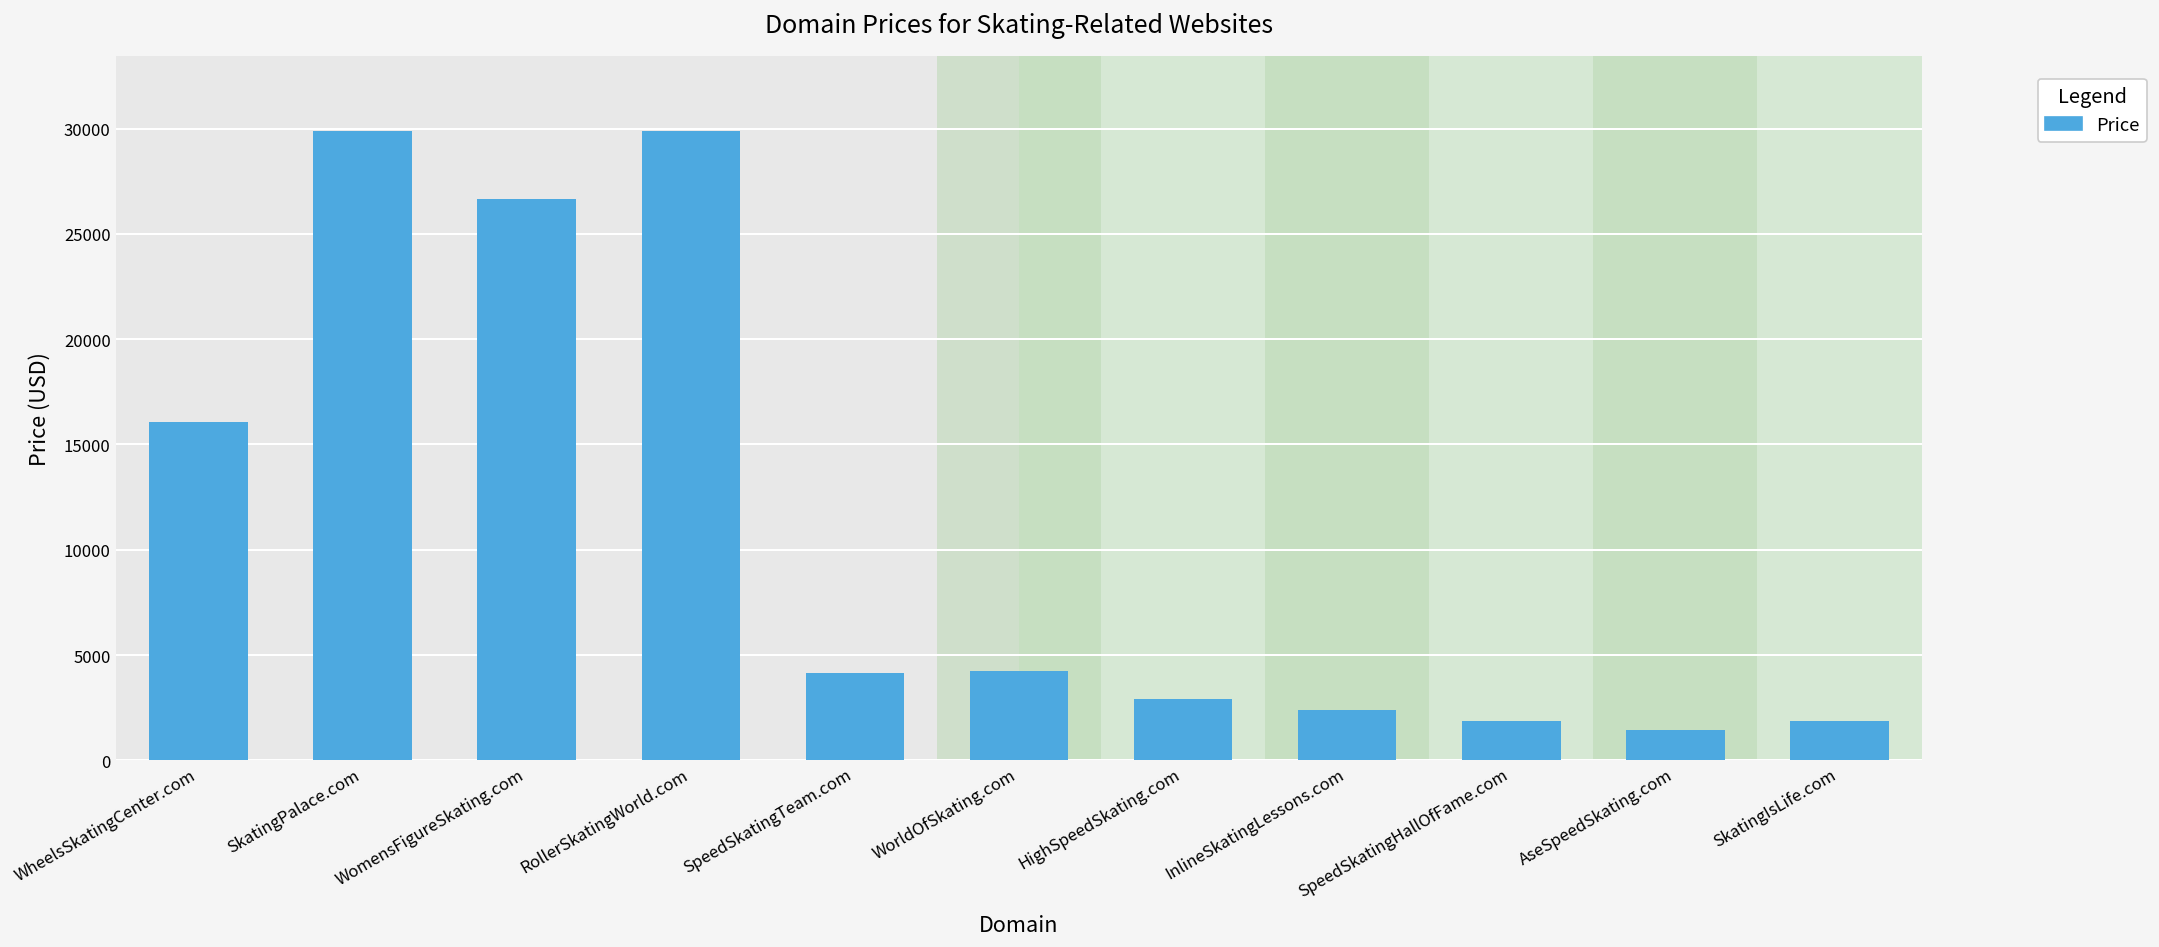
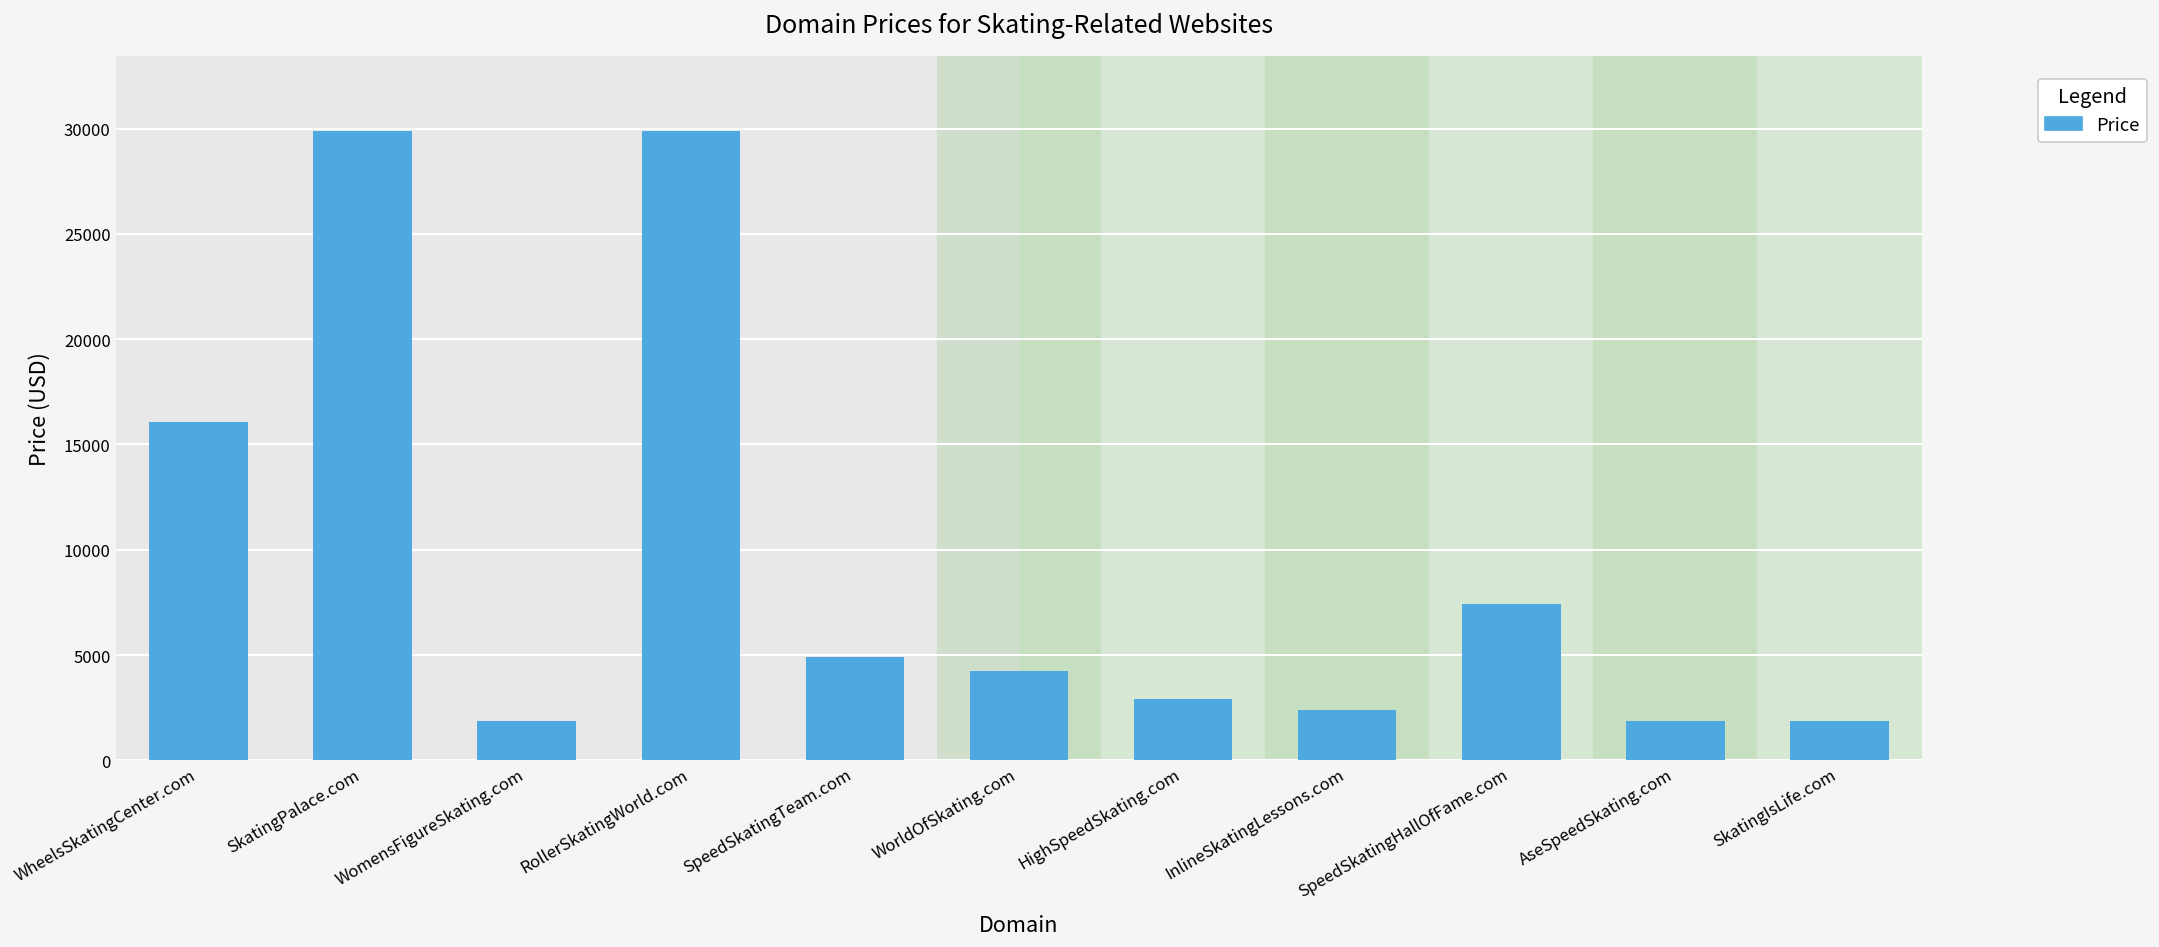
WomensFigureSkating.com: 26600 -> 1900
SpeedSkatingTeam.com: 4100 -> 4900
SpeedSkatingHallOfFame.com: 1900 -> 7400
AseSpeedSkating.com: 1400 -> 1900
